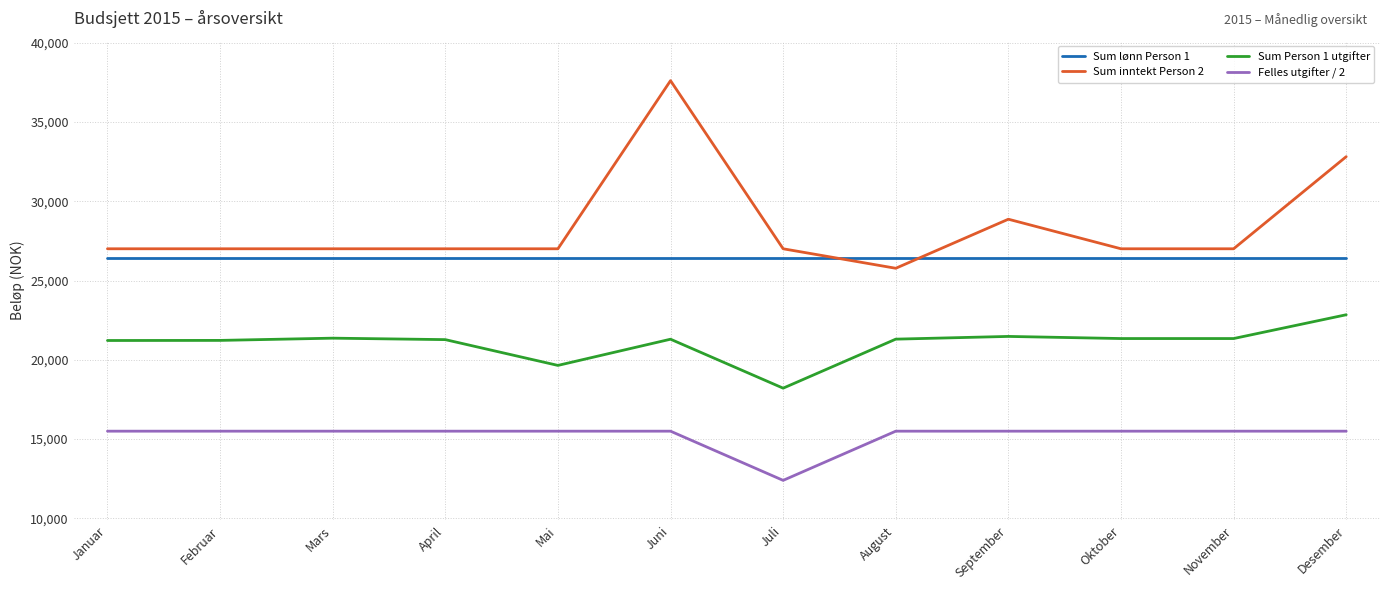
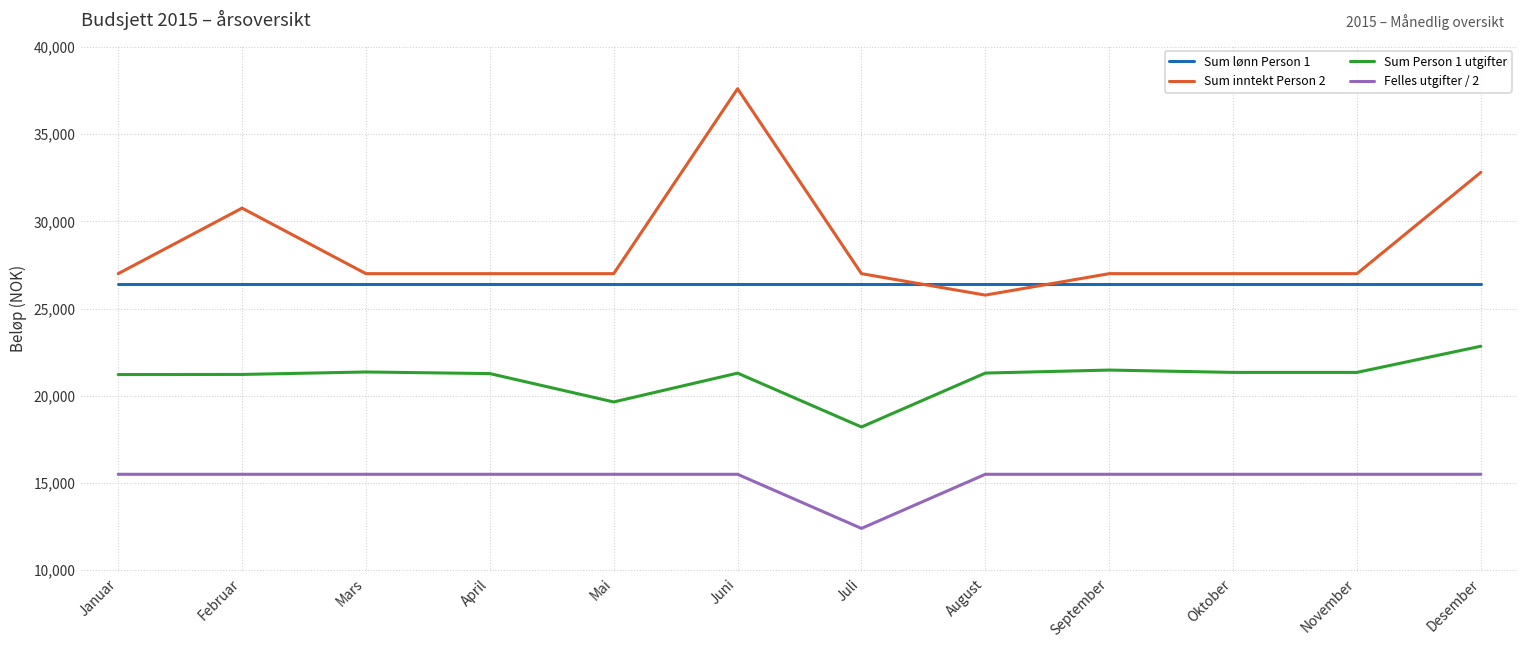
Sum inntekt Person 2, Februar: 27,000 -> 30,800
Sum inntekt Person 2, September: 28,900 -> 27,000
